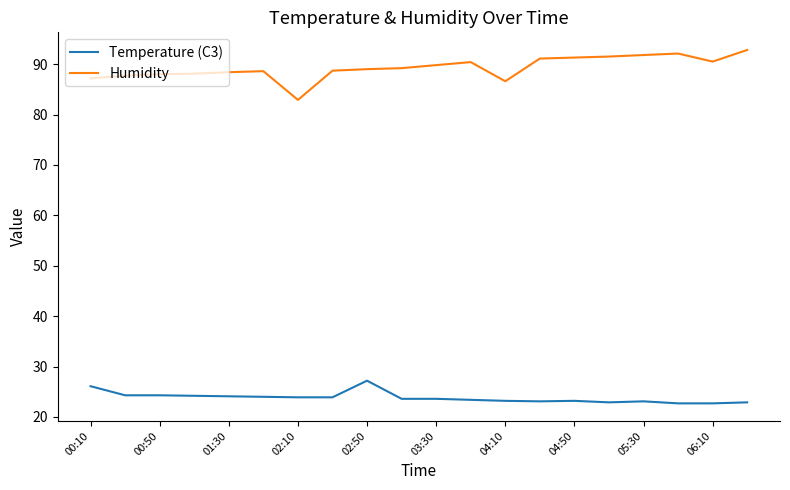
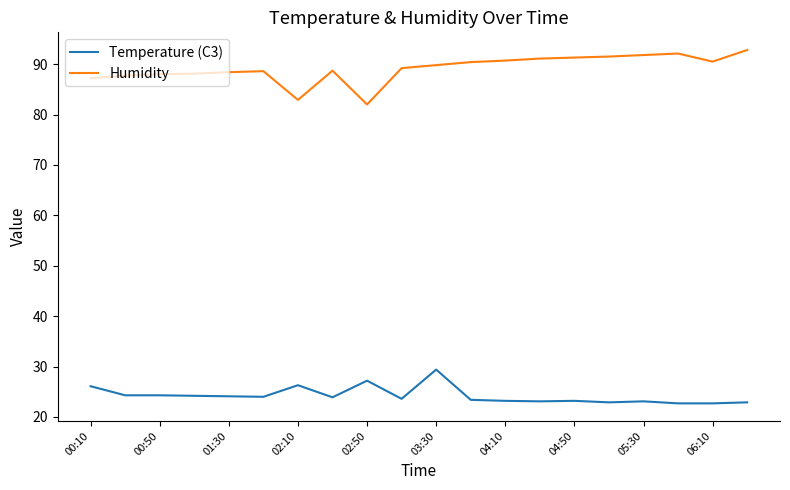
Temperature (C3), 02:10: 24 -> 26
Humidity, 02:50: 89 -> 82
Temperature (C3), 03:30: 24 -> 29
Humidity, 04:10: 87 -> 91
